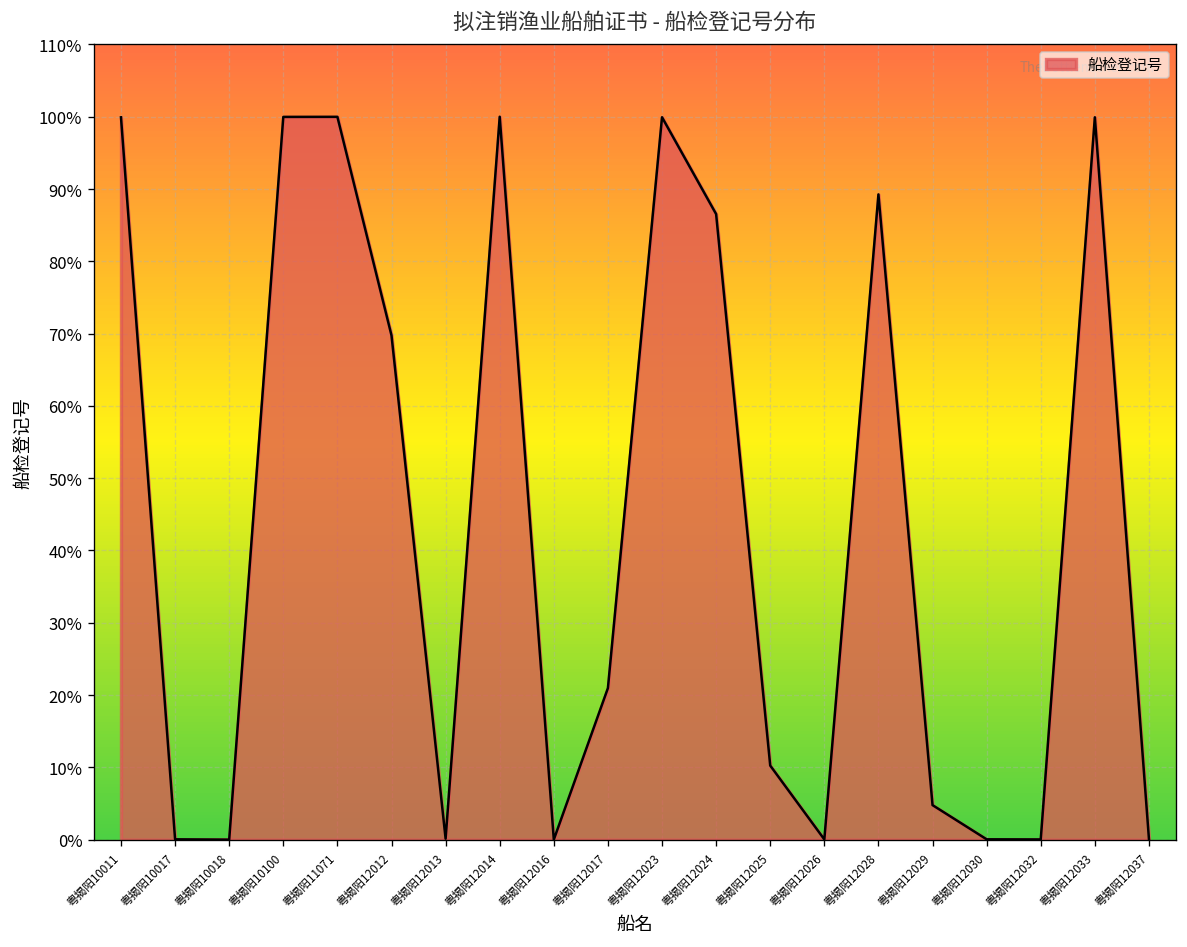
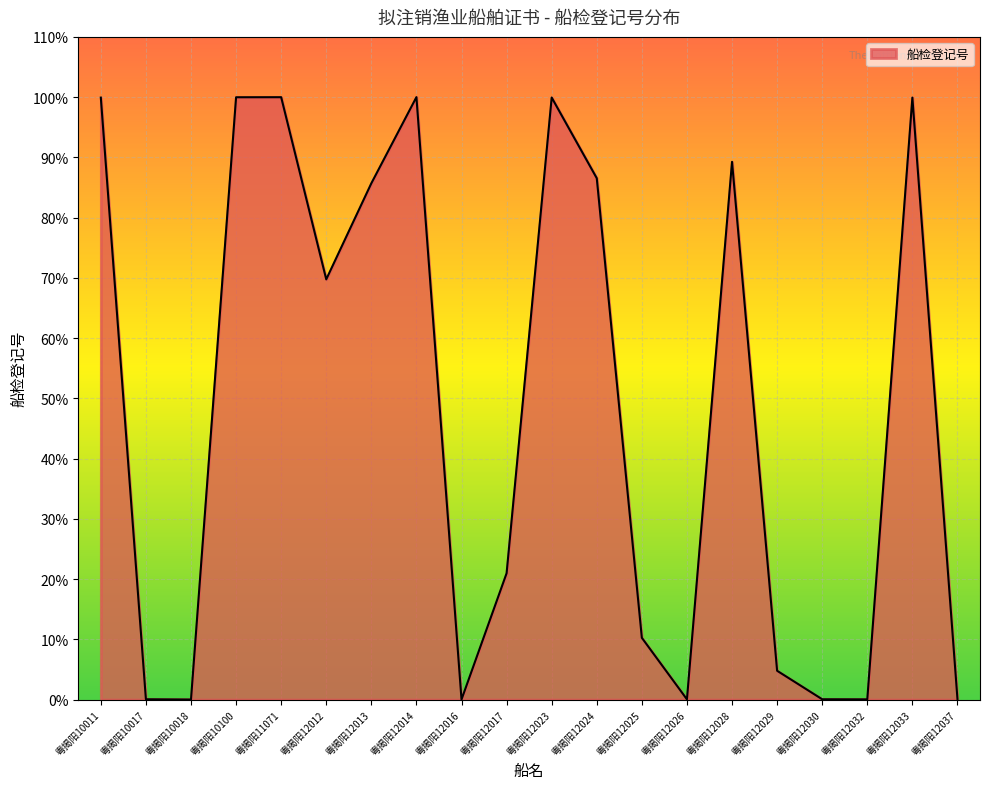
粤揭阳12013: 0% -> 86%
